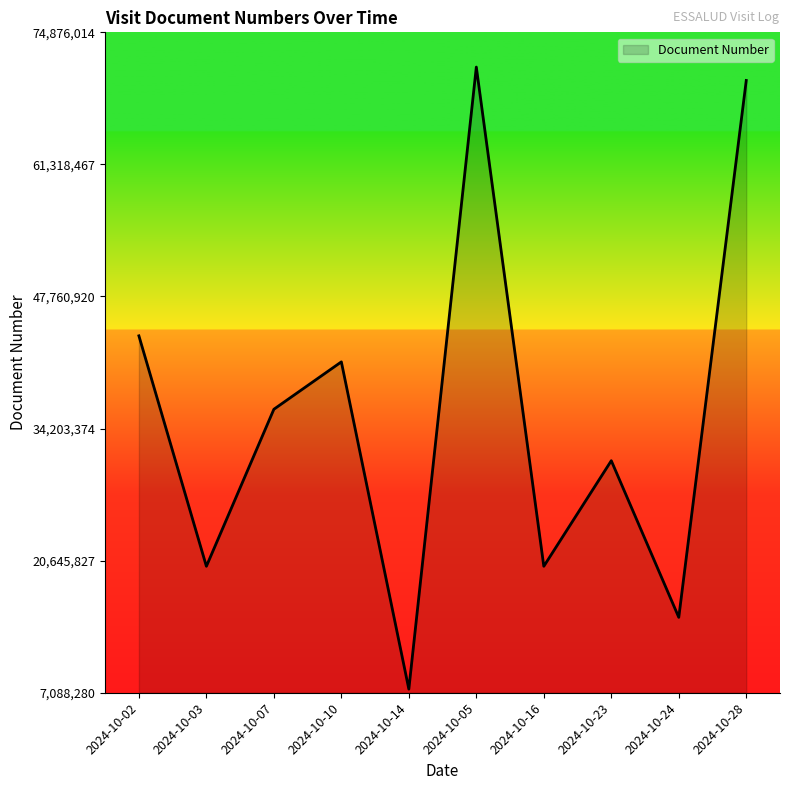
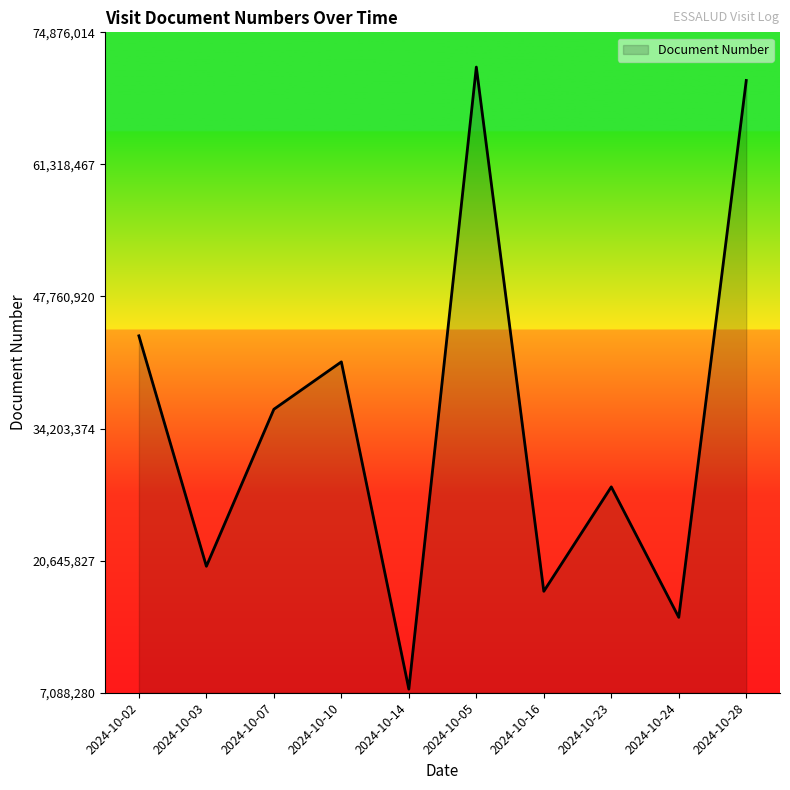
2024-10-16: 20,000,000 -> 18,000,000
2024-10-23: 31,000,000 -> 28,000,000
